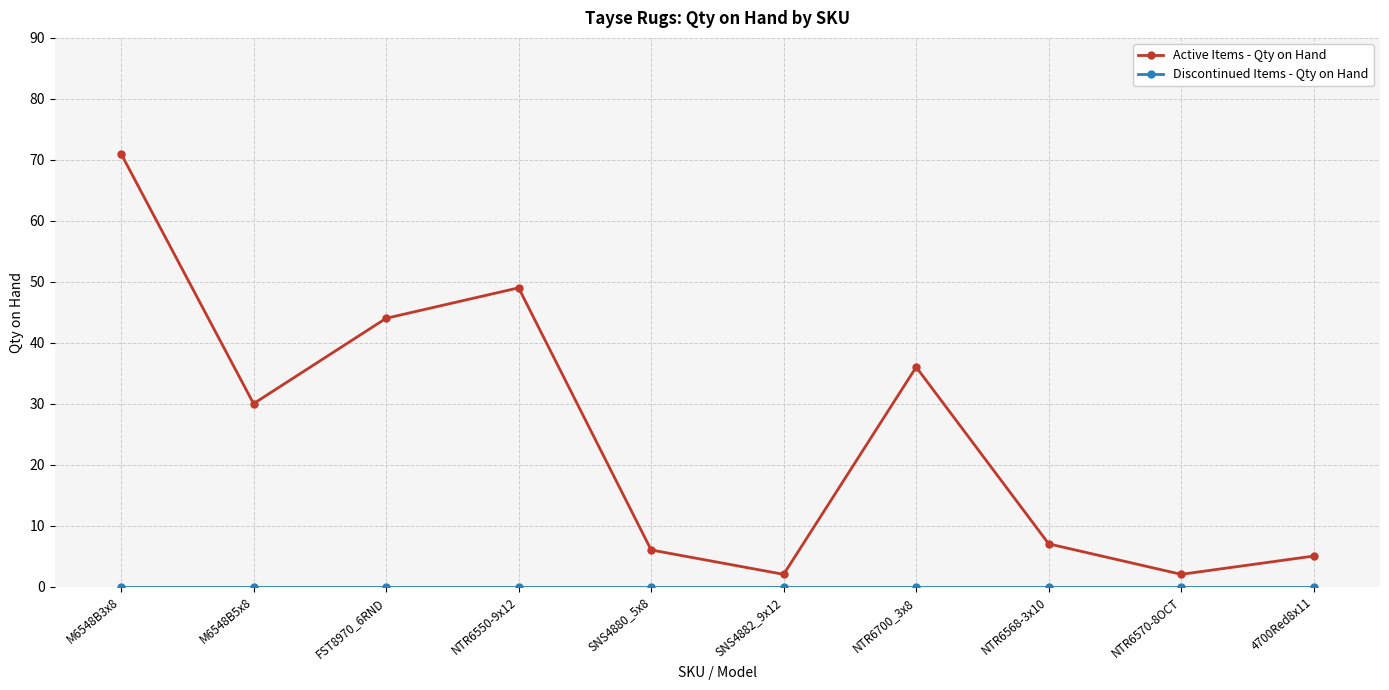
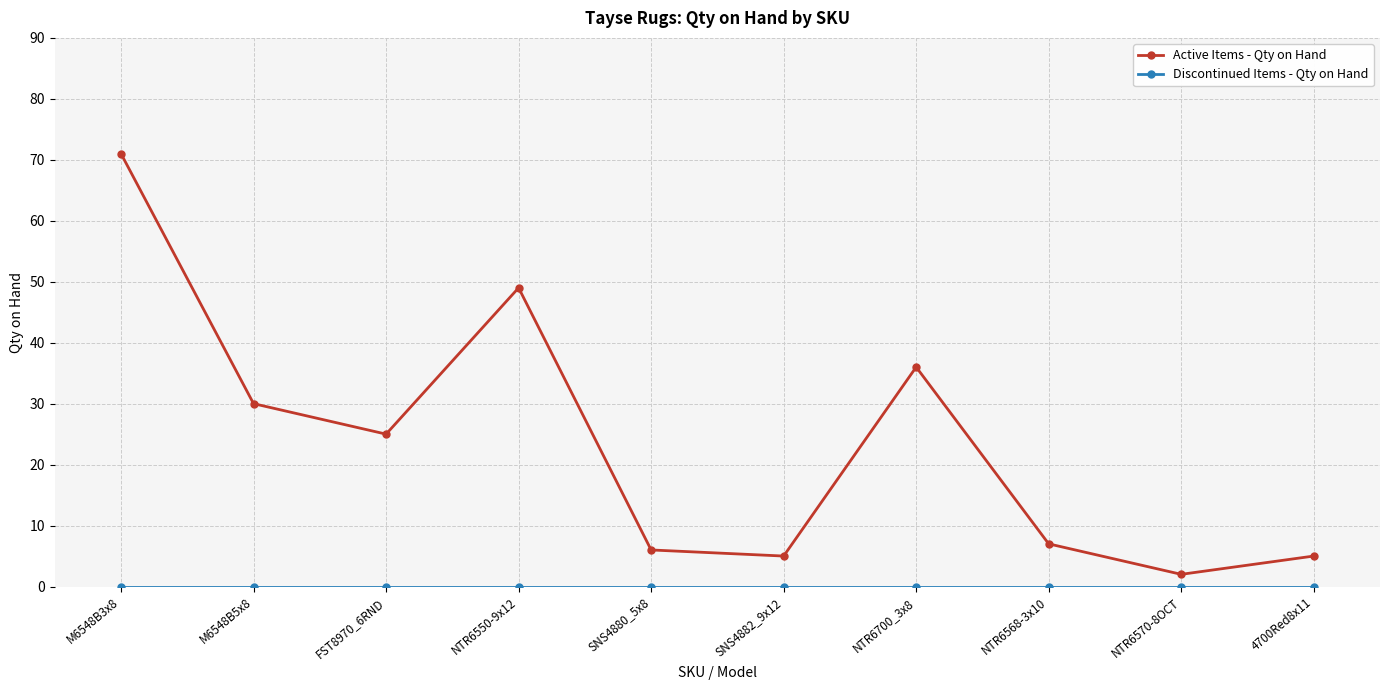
Active Items - Qty on Hand, FST8970_6RND: 44 -> 25
Active Items - Qty on Hand, SNS4882_9x12: 2 -> 5
